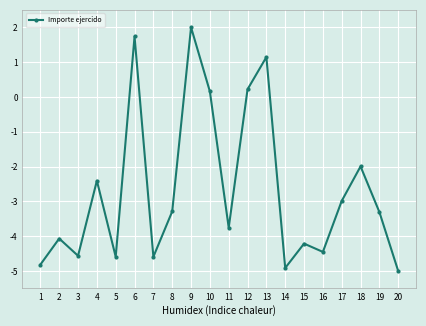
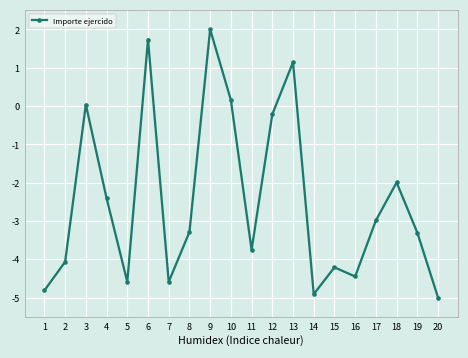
3: -4.6 -> 0.0
12: 0.2 -> -0.2
